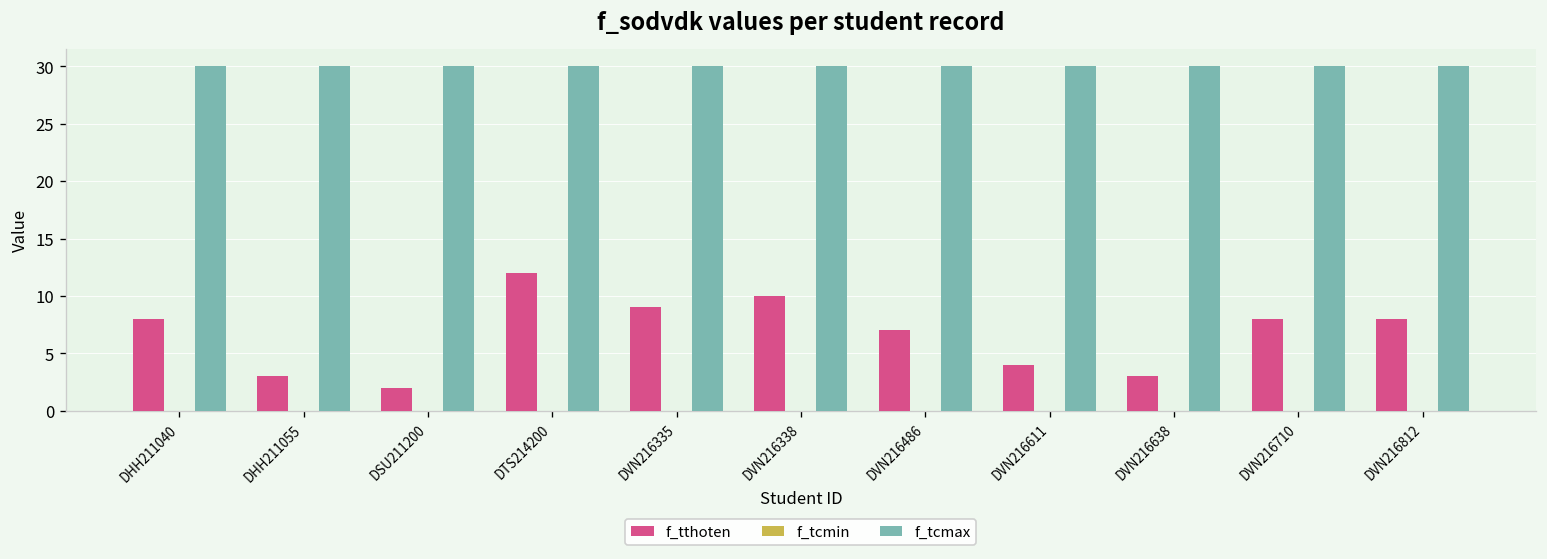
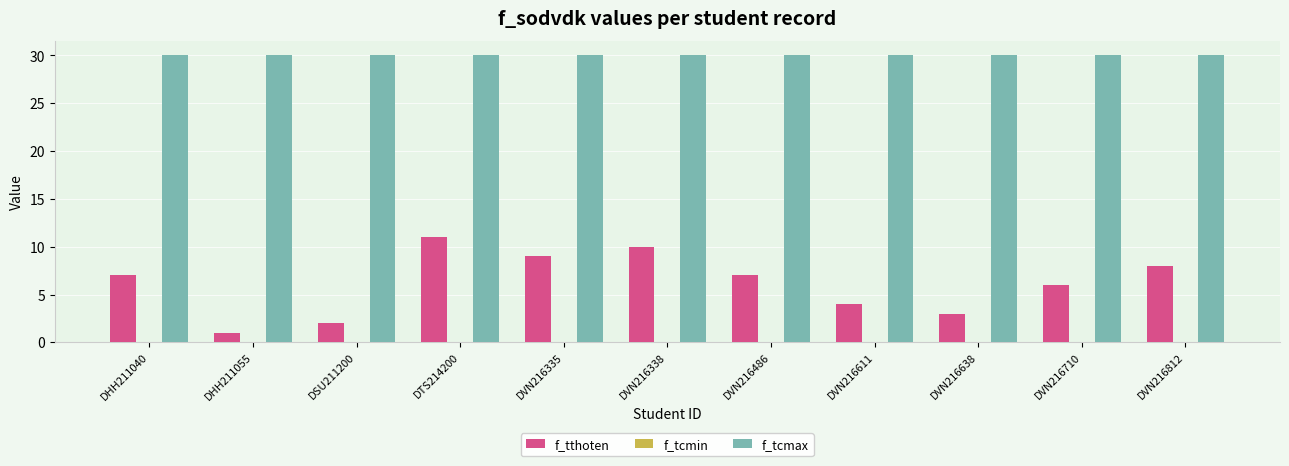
f_tthoten, DHH211040: 8 -> 7
f_tthoten, DHH211055: 3 -> 1
f_tthoten, DTS214200: 12 -> 11
f_tthoten, DVN216710: 8 -> 6
